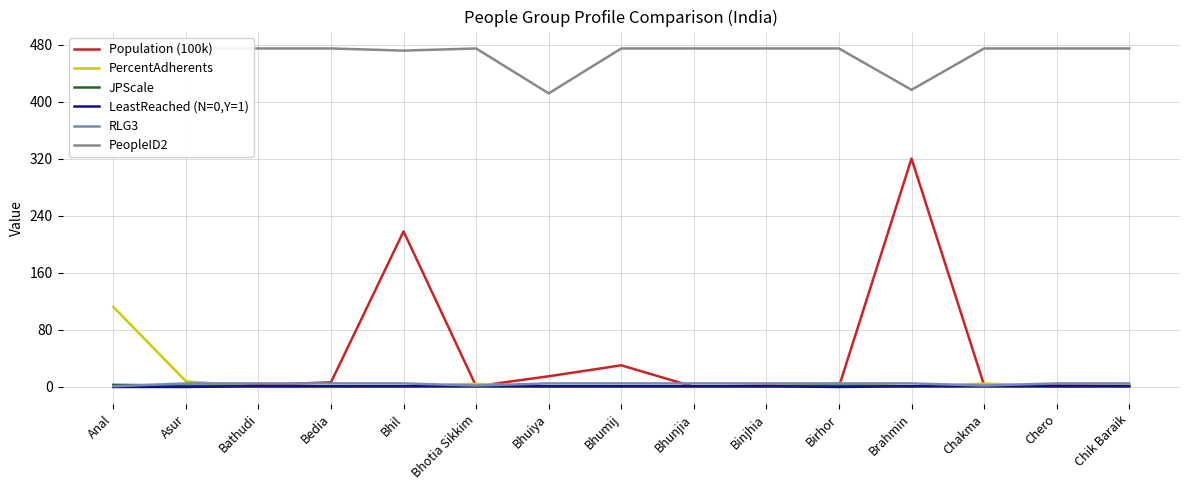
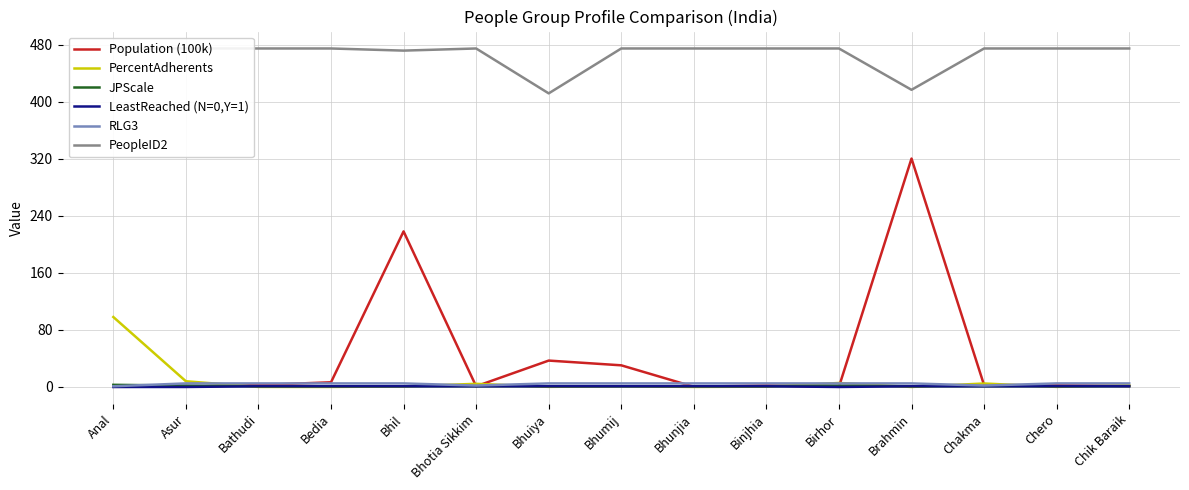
PercentAdherents, Anal: 110 -> 100
Population (100k), Bhuiya: 20 -> 40
